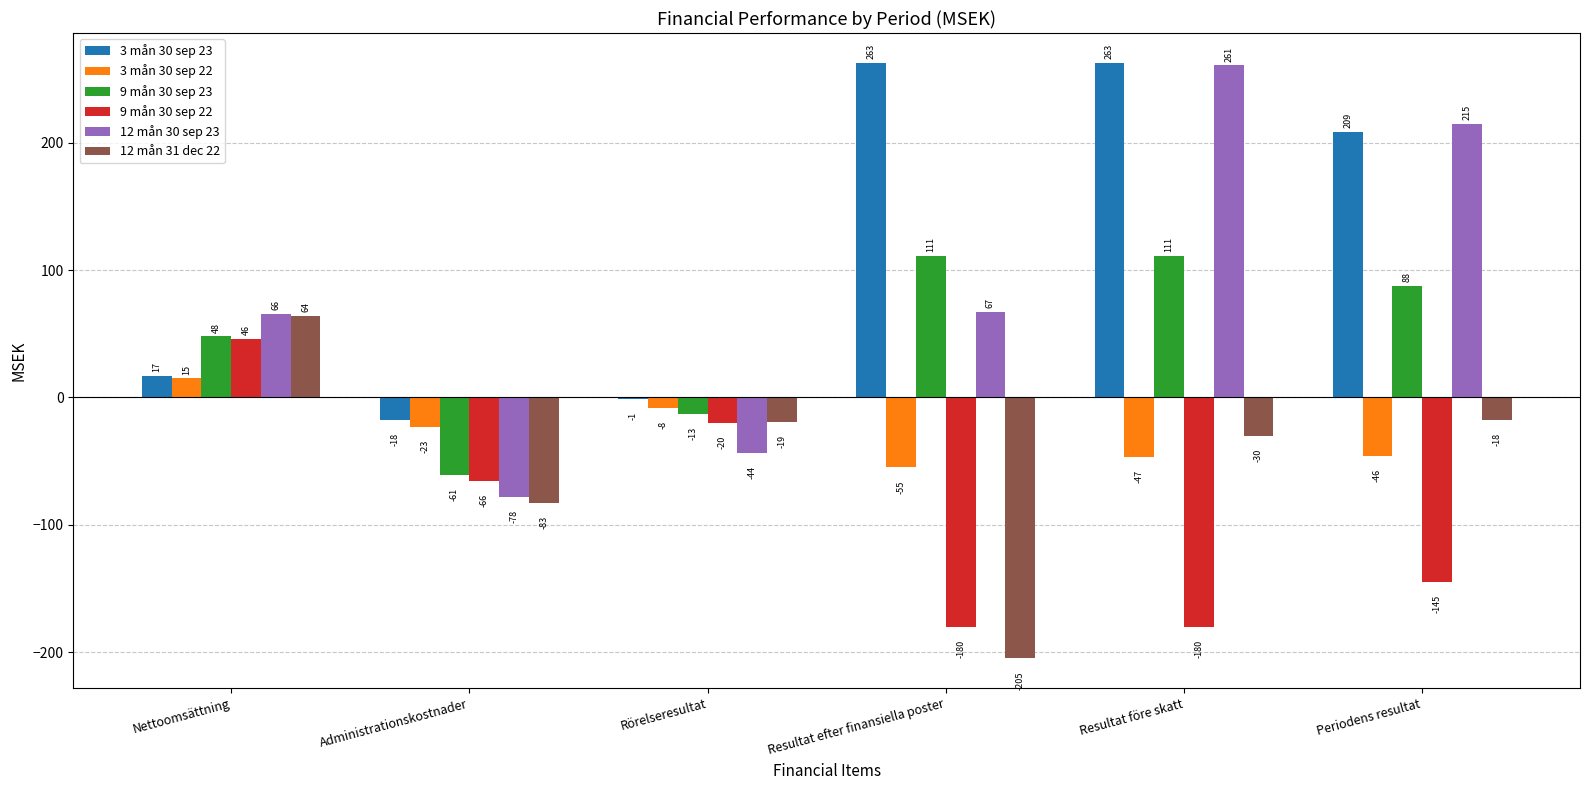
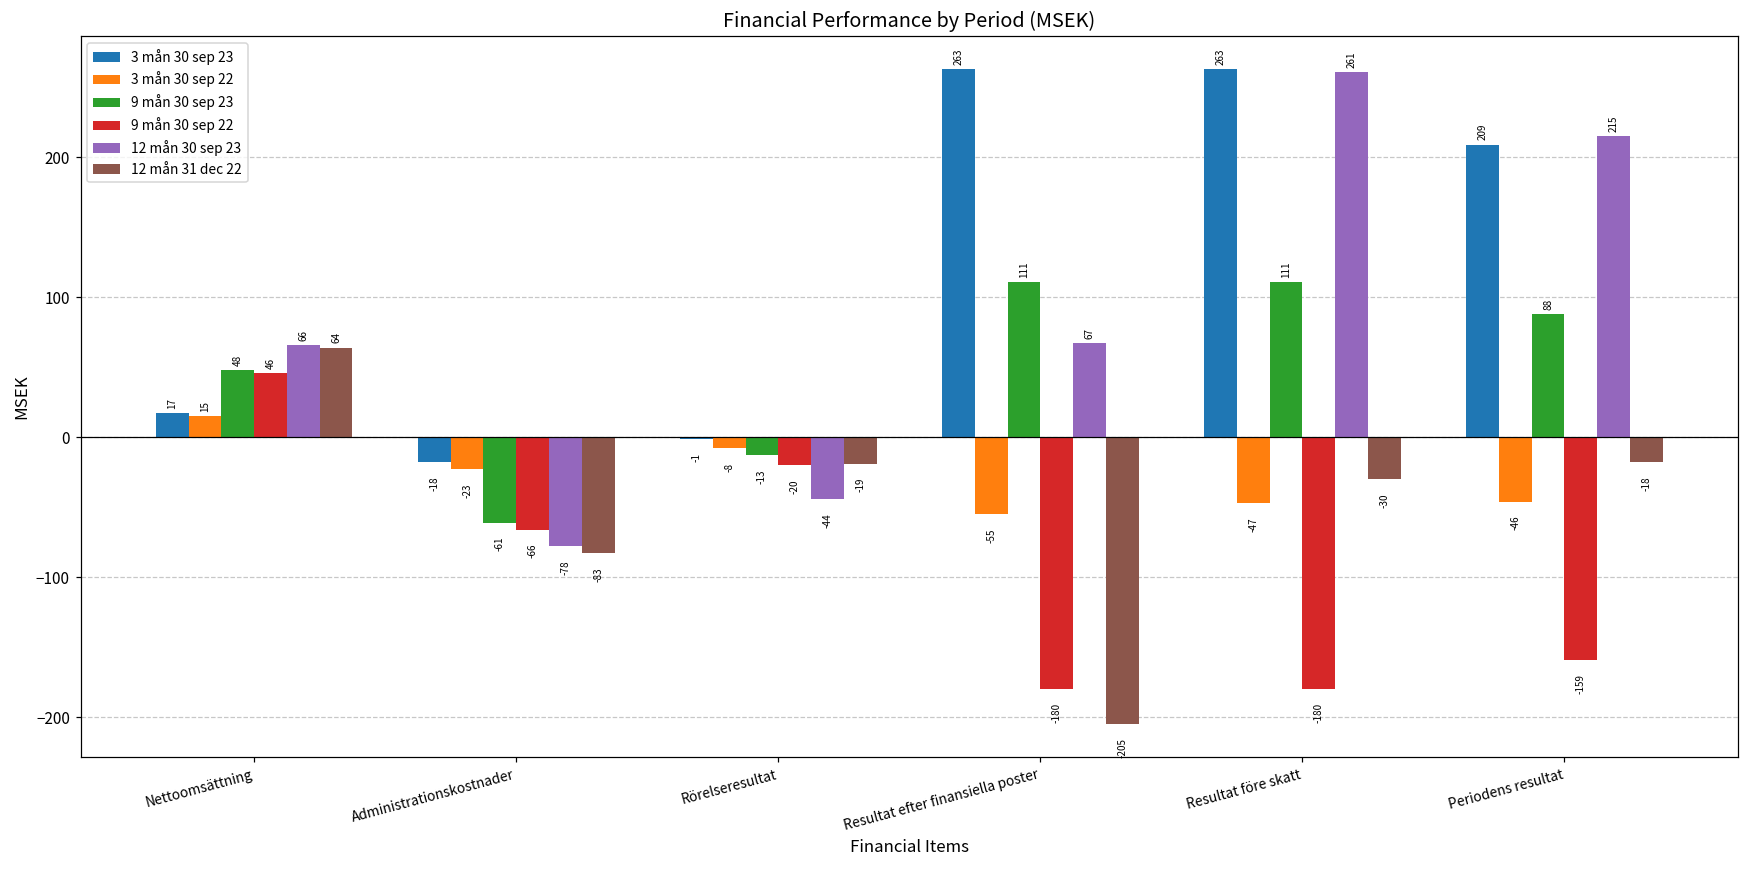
9 mån 30 sep 22, Periodens resultat: -145 -> -159
